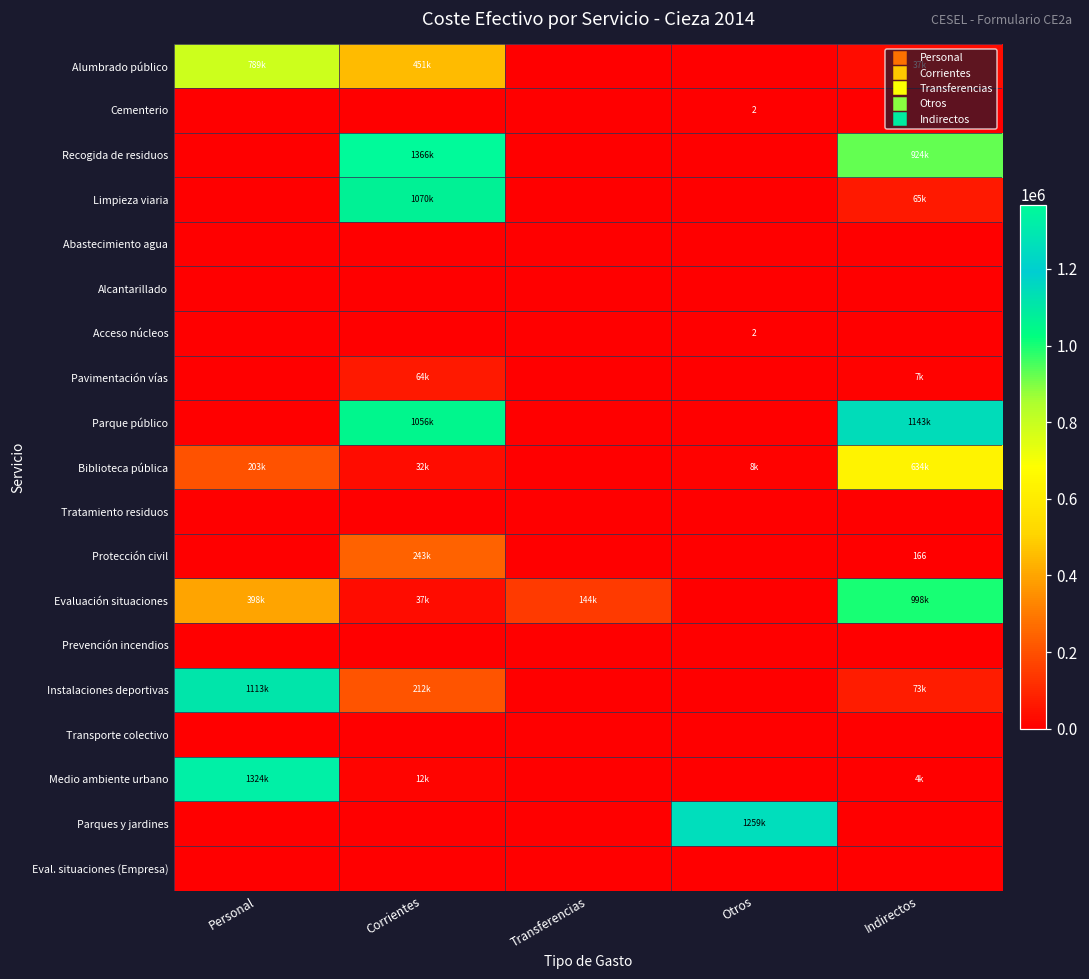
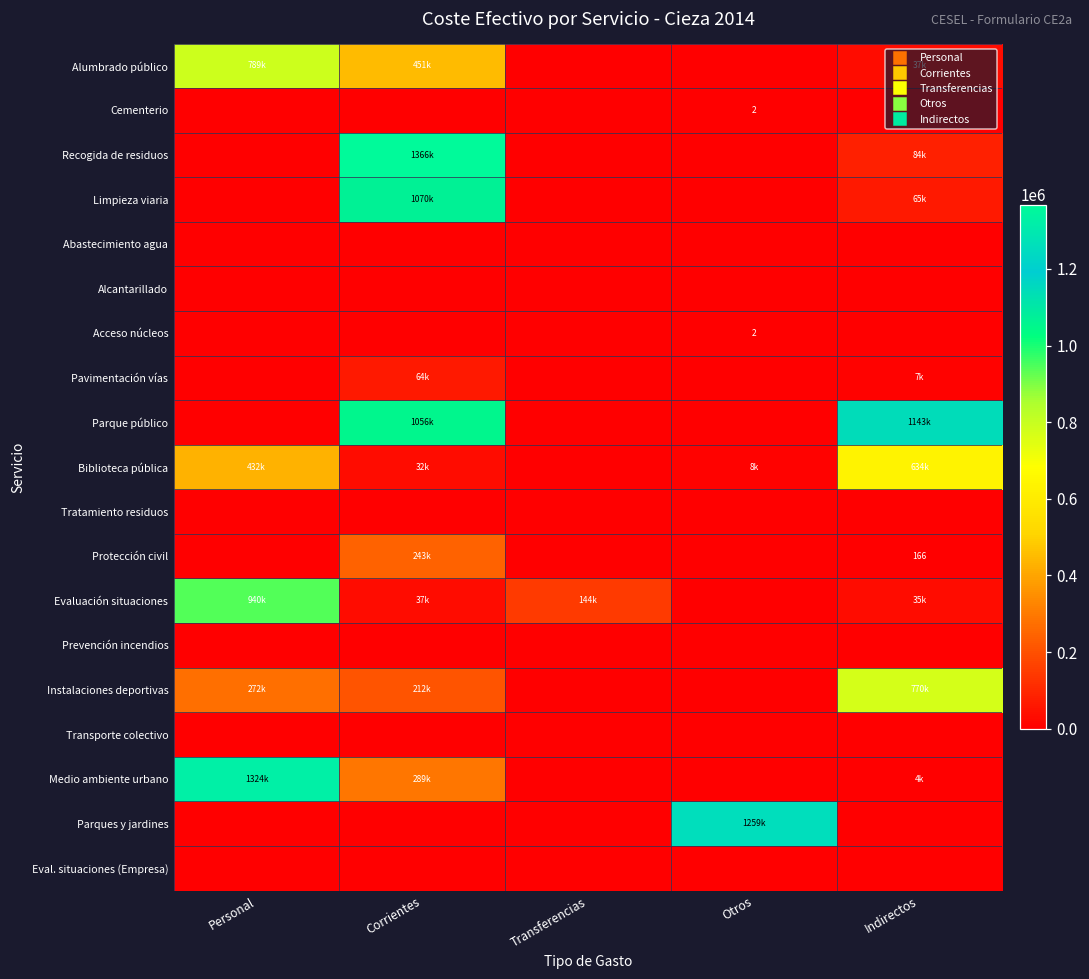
Recogida de residuos, Indirectos: 924k -> 84k
Biblioteca pública, Personal: 203k -> 432k
Evaluación situaciones, Personal: 398k -> 940k
Evaluación situaciones, Indirectos: 998k -> 35k
Instalaciones deportivas, Personal: 1113k -> 272k
Instalaciones deportivas, Indirectos: 73k -> 770k
Medio ambiente urbano, Corrientes: 12k -> 289k
